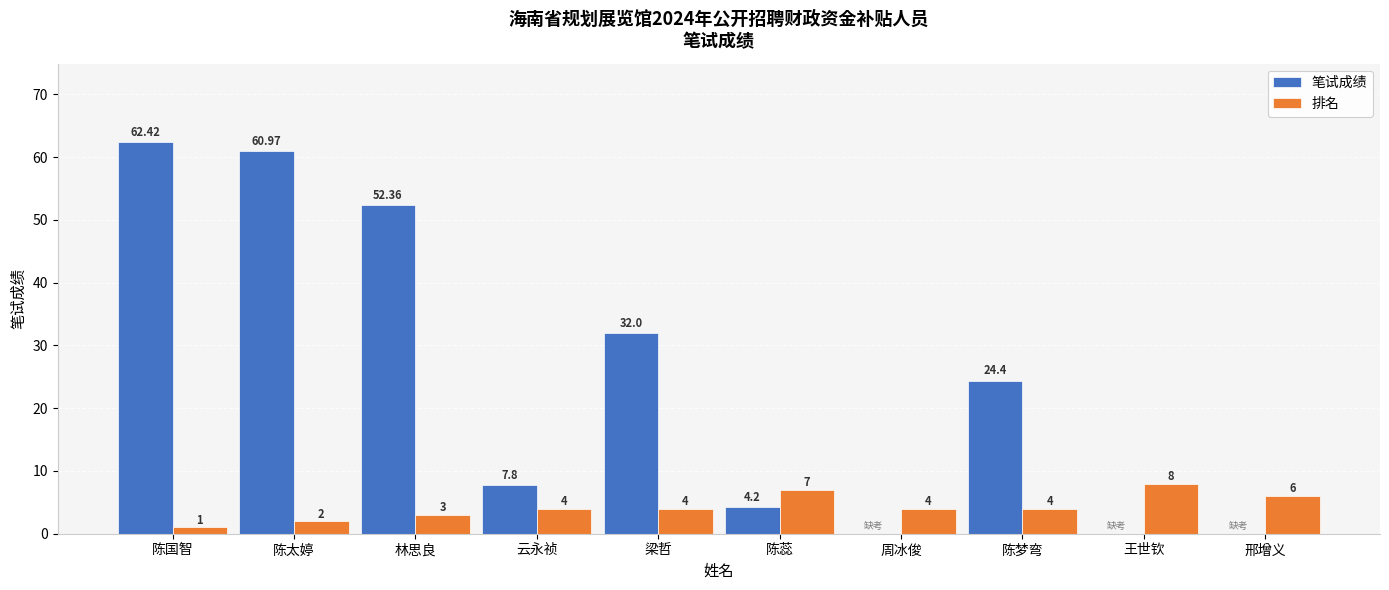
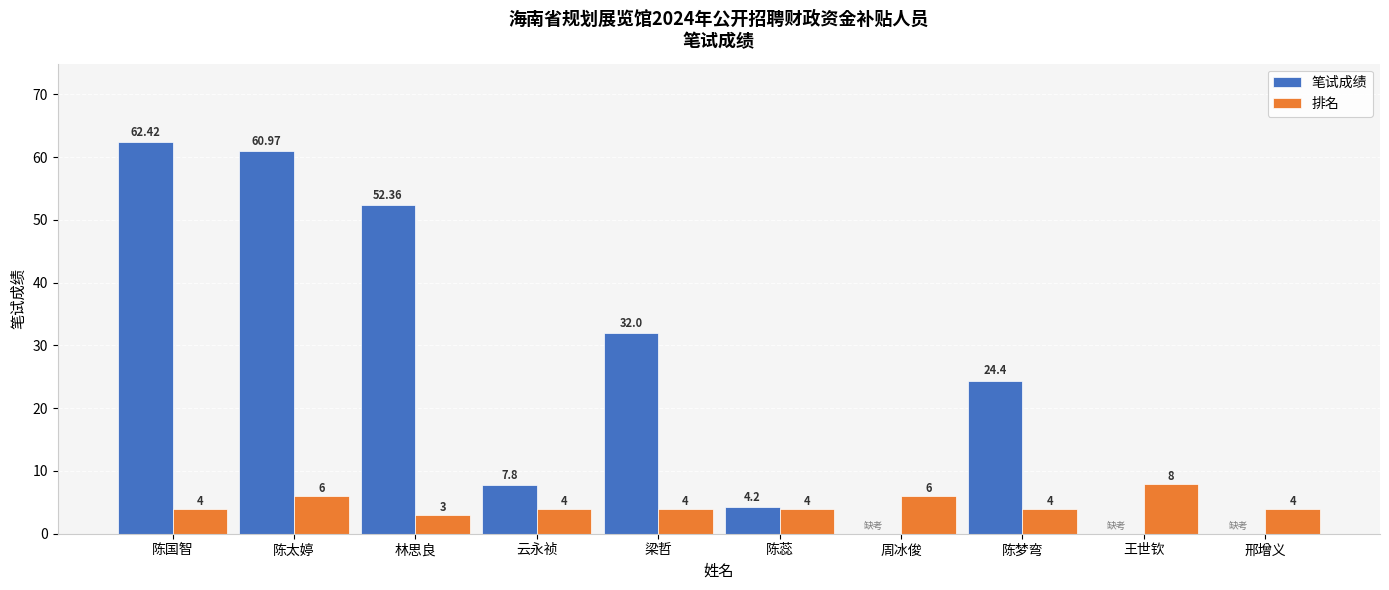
排名, 陈国智: 1 -> 4
排名, 陈太婷: 2 -> 6
排名, 陈蕊: 7 -> 4
排名, 周冰俊: 4 -> 6
排名, 邢增义: 6 -> 4
